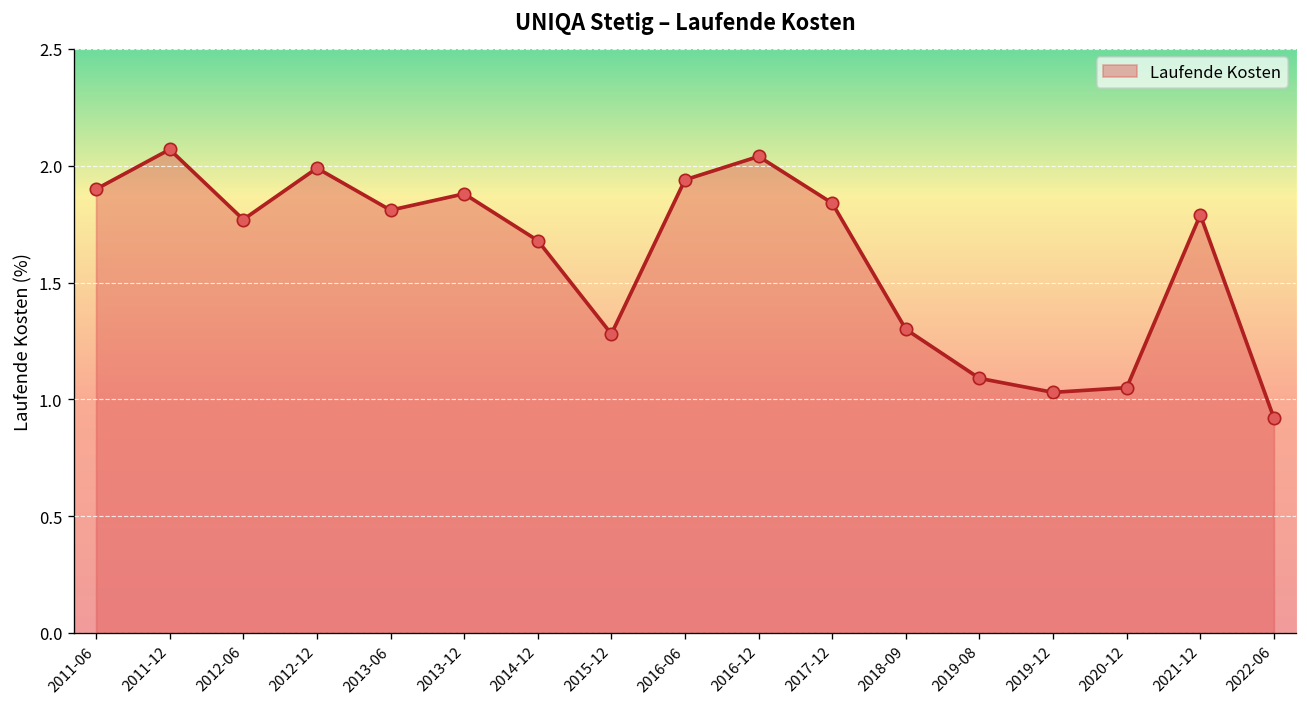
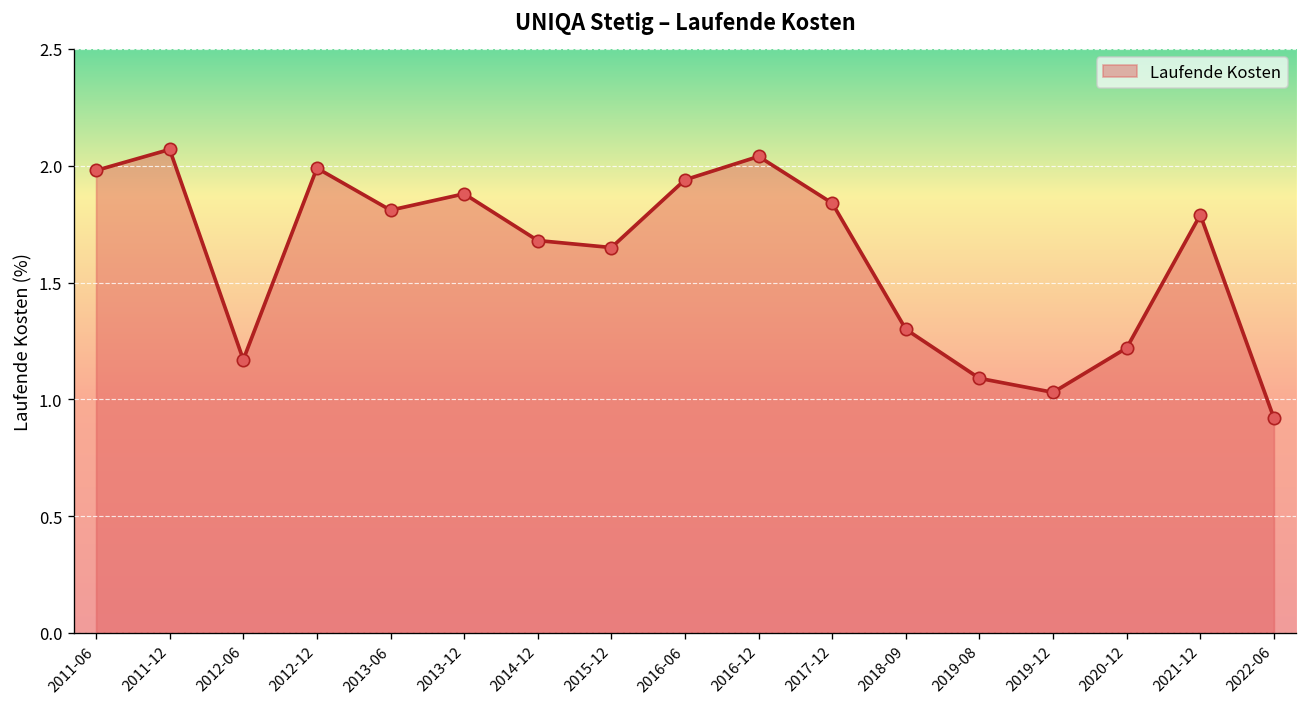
2011-06: 1.90 -> 1.98
2012-06: 1.77 -> 1.17
2015-12: 1.28 -> 1.65
2020-12: 1.05 -> 1.22
